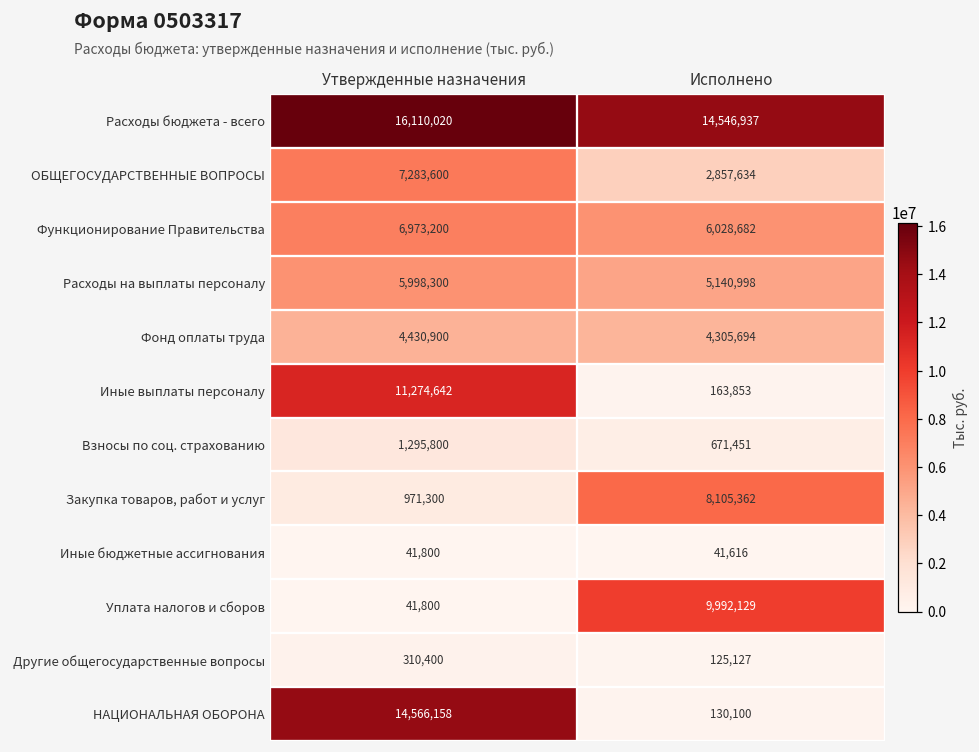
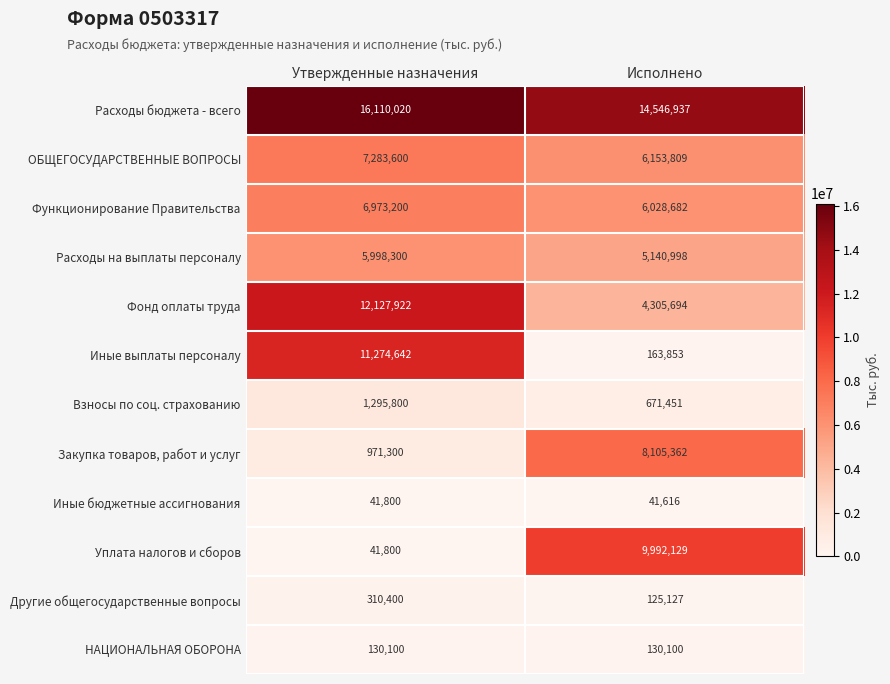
ОБЩЕГОСУДАРСТВЕННЫЕ ВОПРОСЫ, Исполнено: 2,857,634 -> 6,153,809
Фонд оплаты труда, Утвержденные назначения: 4,430,900 -> 12,127,922
НАЦИОНАЛЬНАЯ ОБОРОНА, Утвержденные назначения: 14,566,158 -> 130,100
